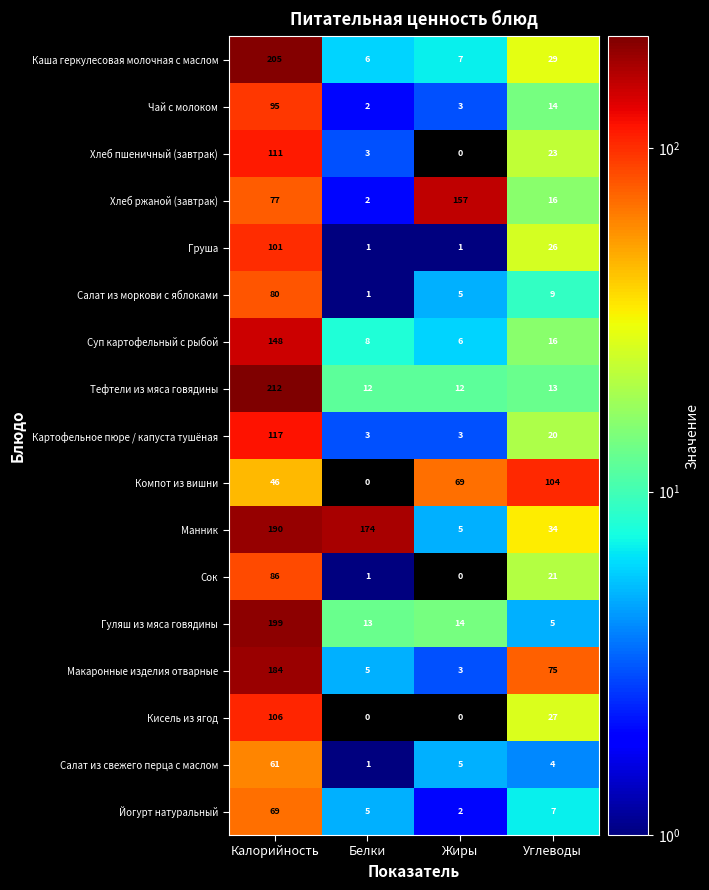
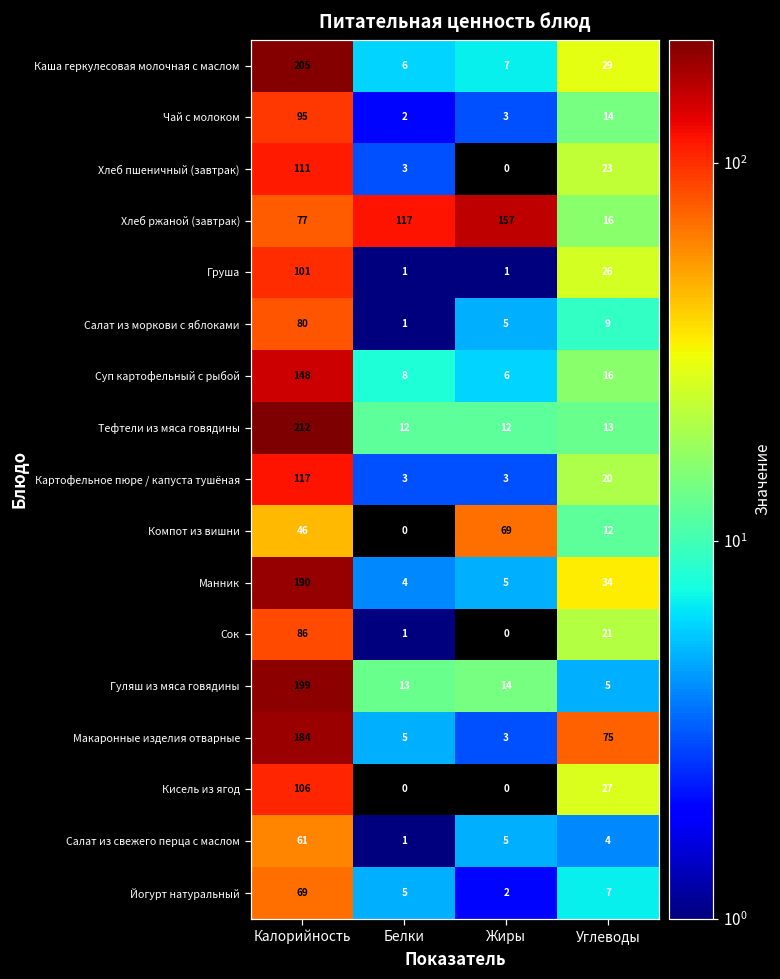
Хлеб ржаной (завтрак), Белки: 2 -> 117
Компот из вишни, Углеводы: 104 -> 12
Манник, Белки: 174 -> 4
